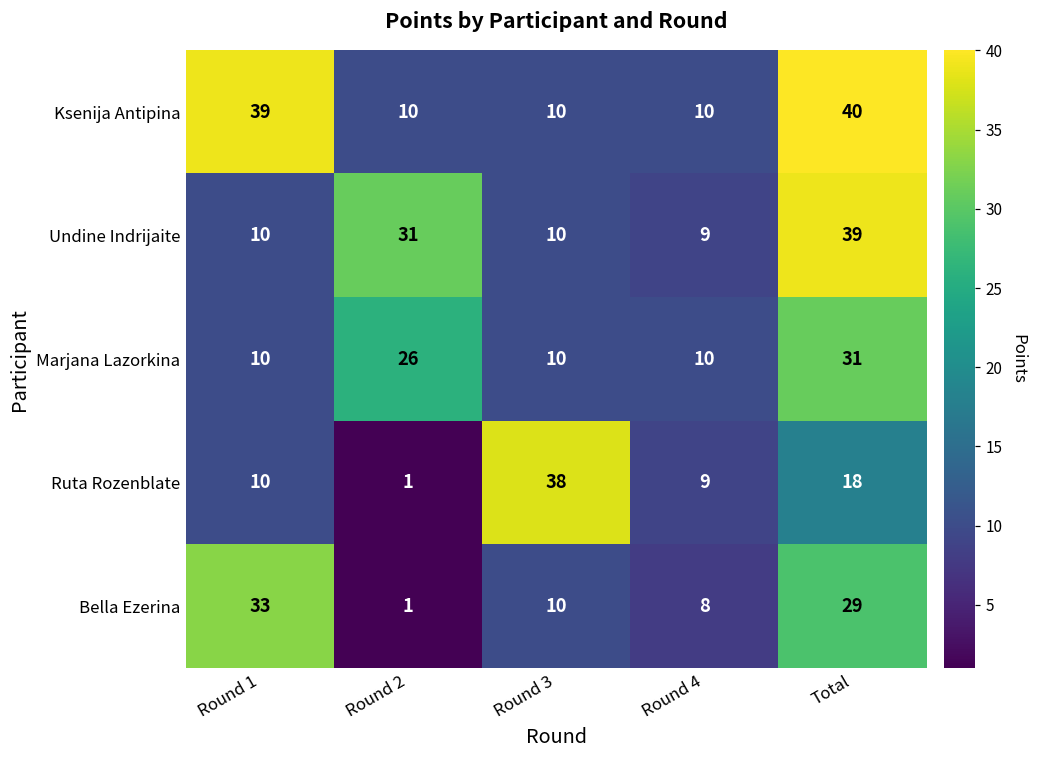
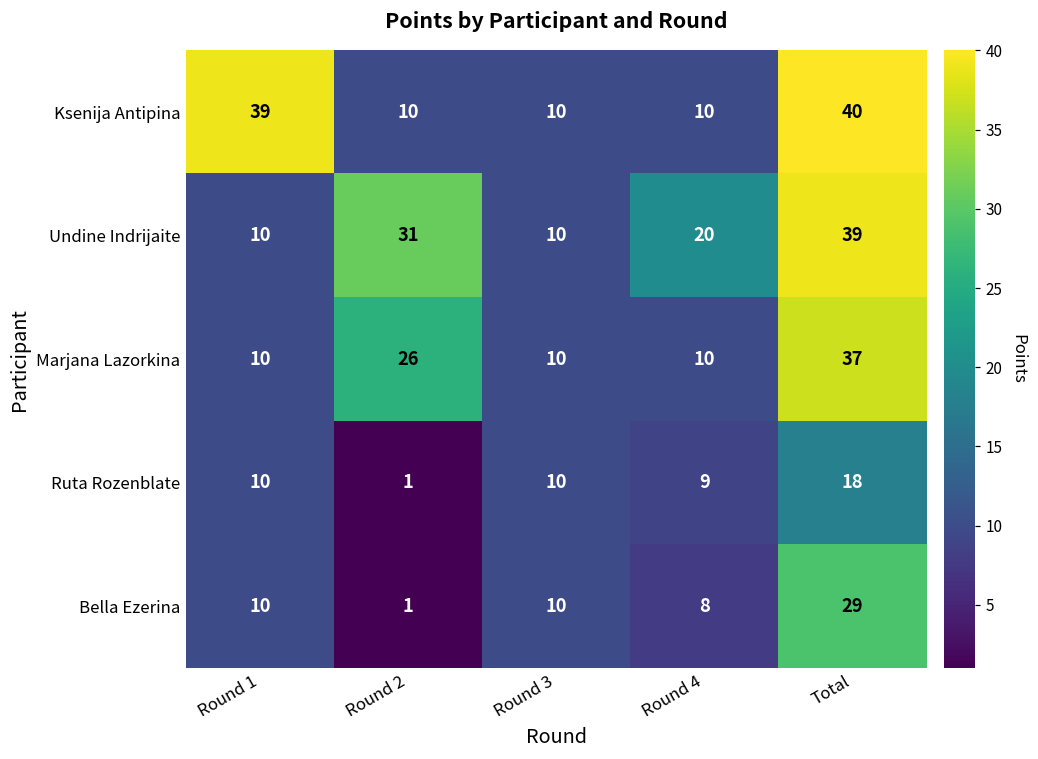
Undine Indrijaite, Round 4: 9 -> 20
Marjana Lazorkina, Total: 31 -> 37
Ruta Rozenblate, Round 3: 38 -> 10
Bella Ezerina, Round 1: 33 -> 10
